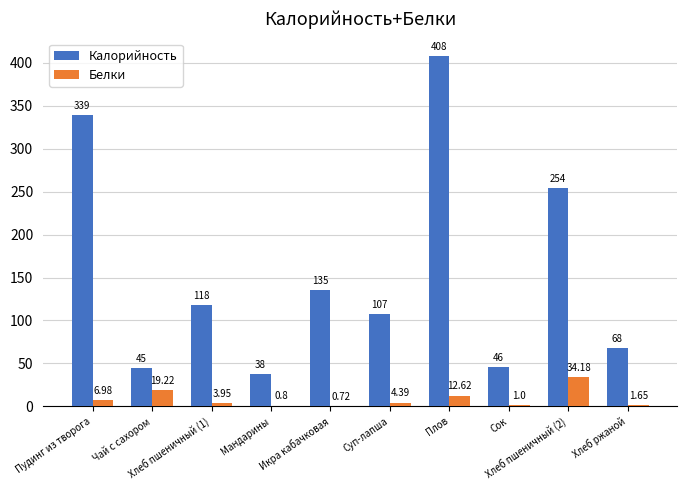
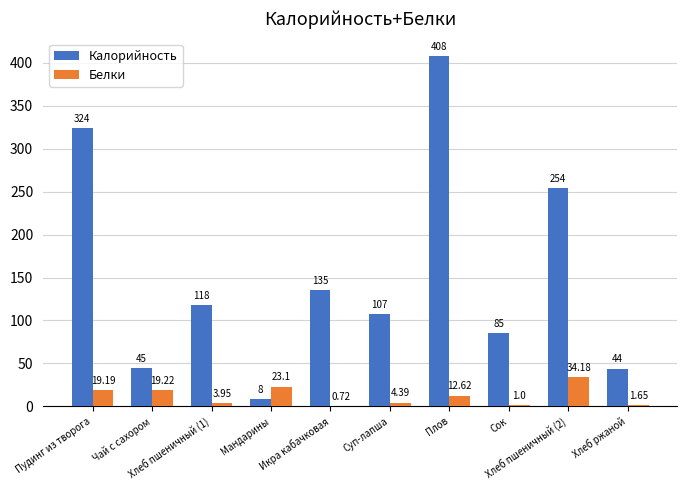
Калорийность, Пудинг из творога: 339 -> 324
Белки, Пудинг из творога: 6.98 -> 19.19
Калорийность, Мандарины: 38 -> 8
Белки, Мандарины: 0.8 -> 23.1
Калорийность, Сок: 46 -> 85
Калорийность, Хлеб ржаной: 68 -> 44
